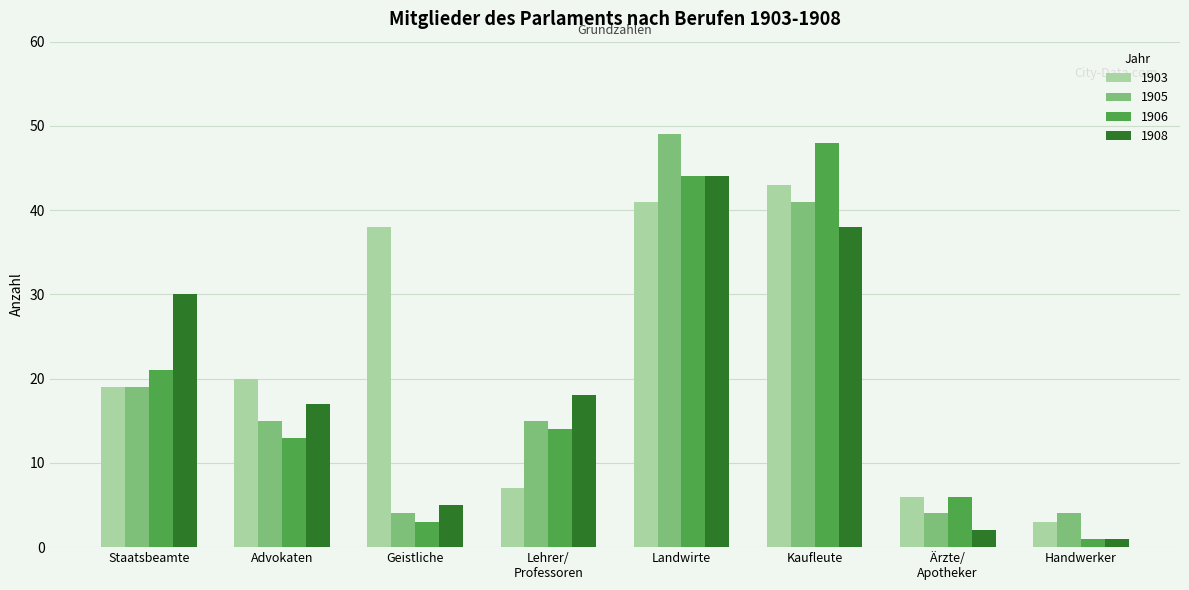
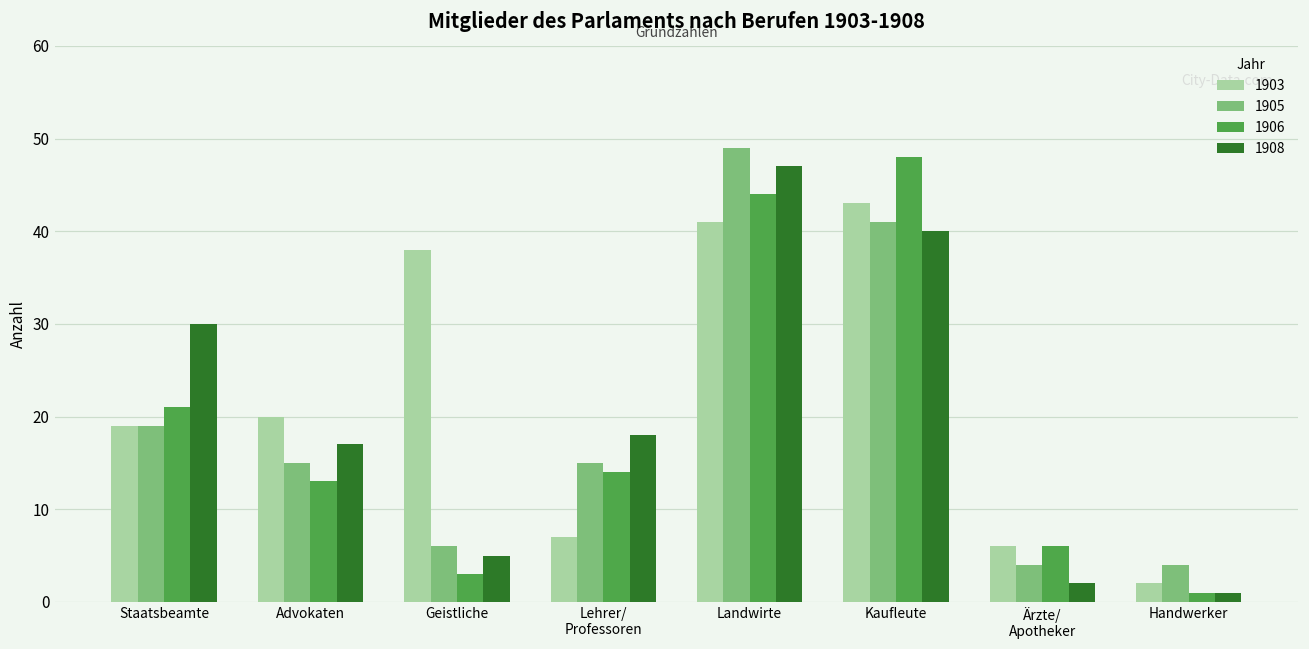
1905, Geistliche: 4 -> 6
1908, Landwirte: 44 -> 47
1908, Kaufleute: 38 -> 40
1903, Handwerker: 3 -> 2
